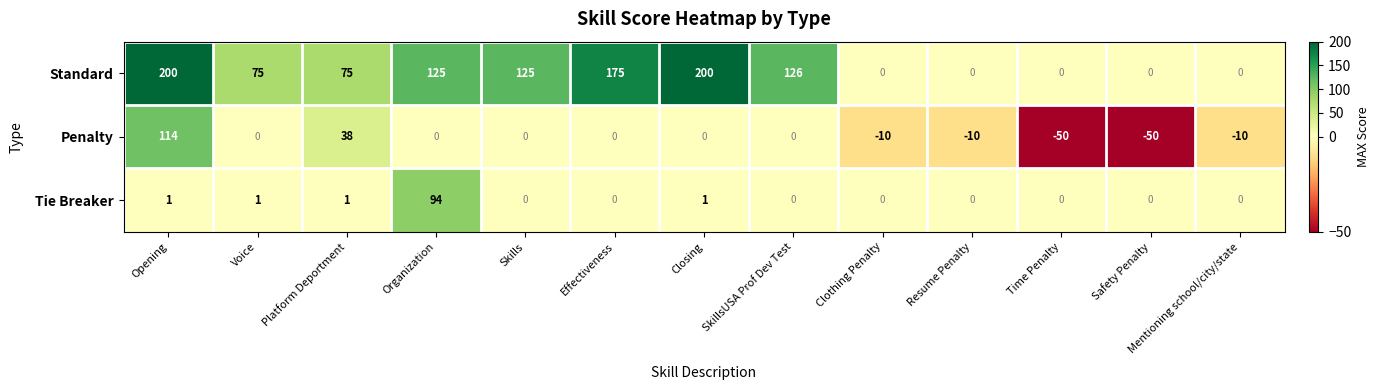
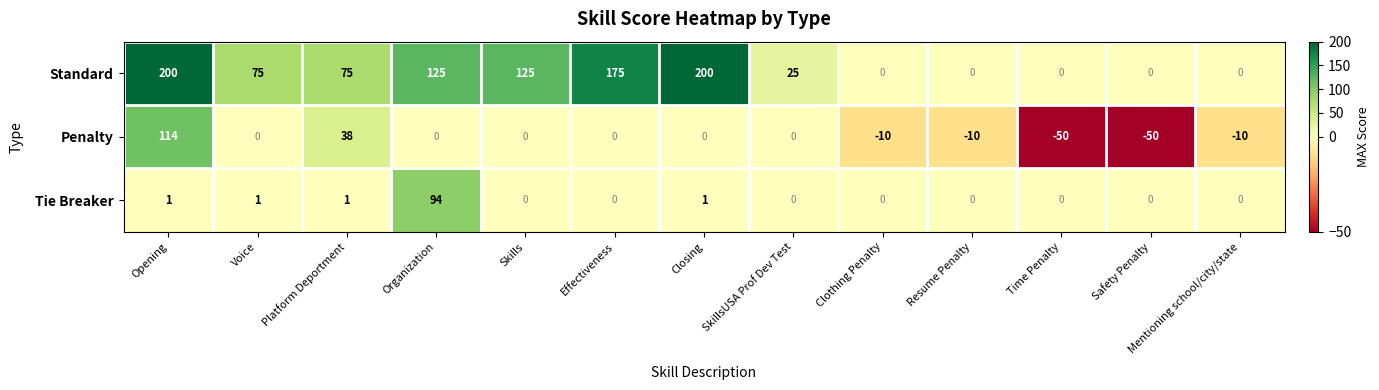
Standard, SkillsUSA Prof Dev Test: 126 -> 25
